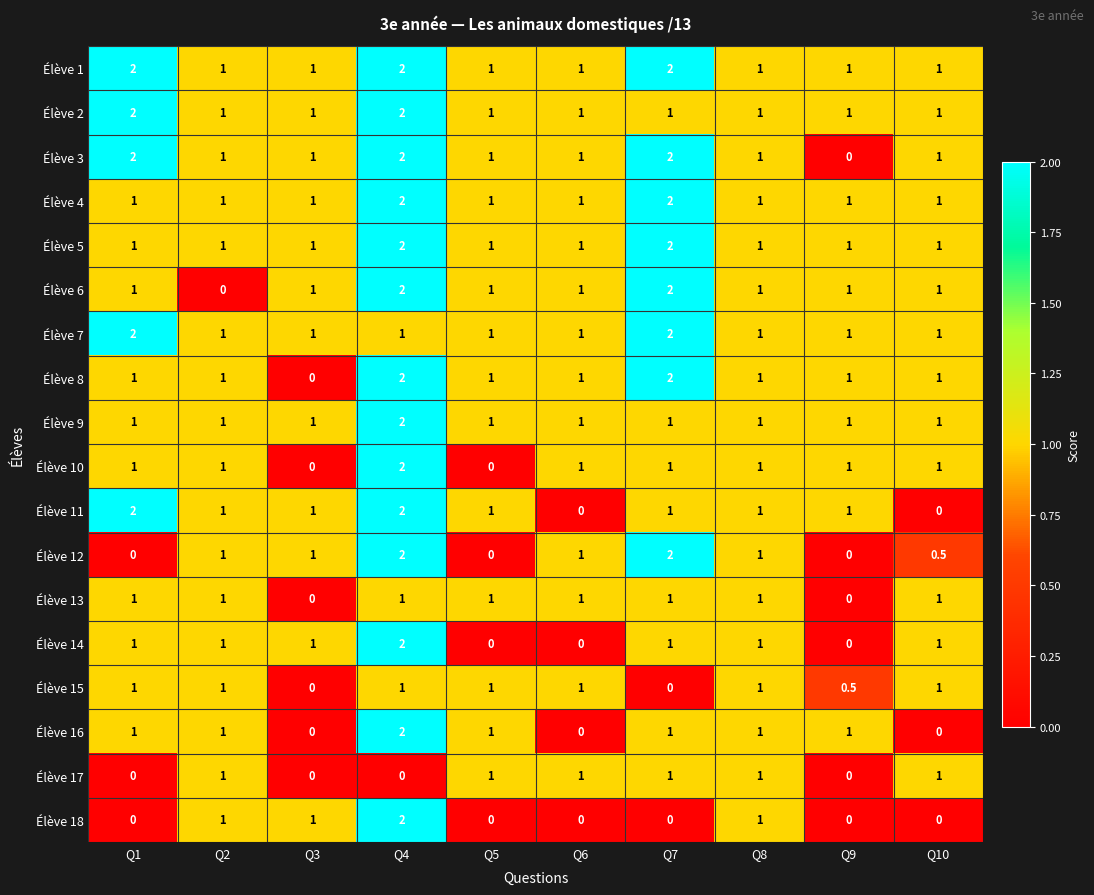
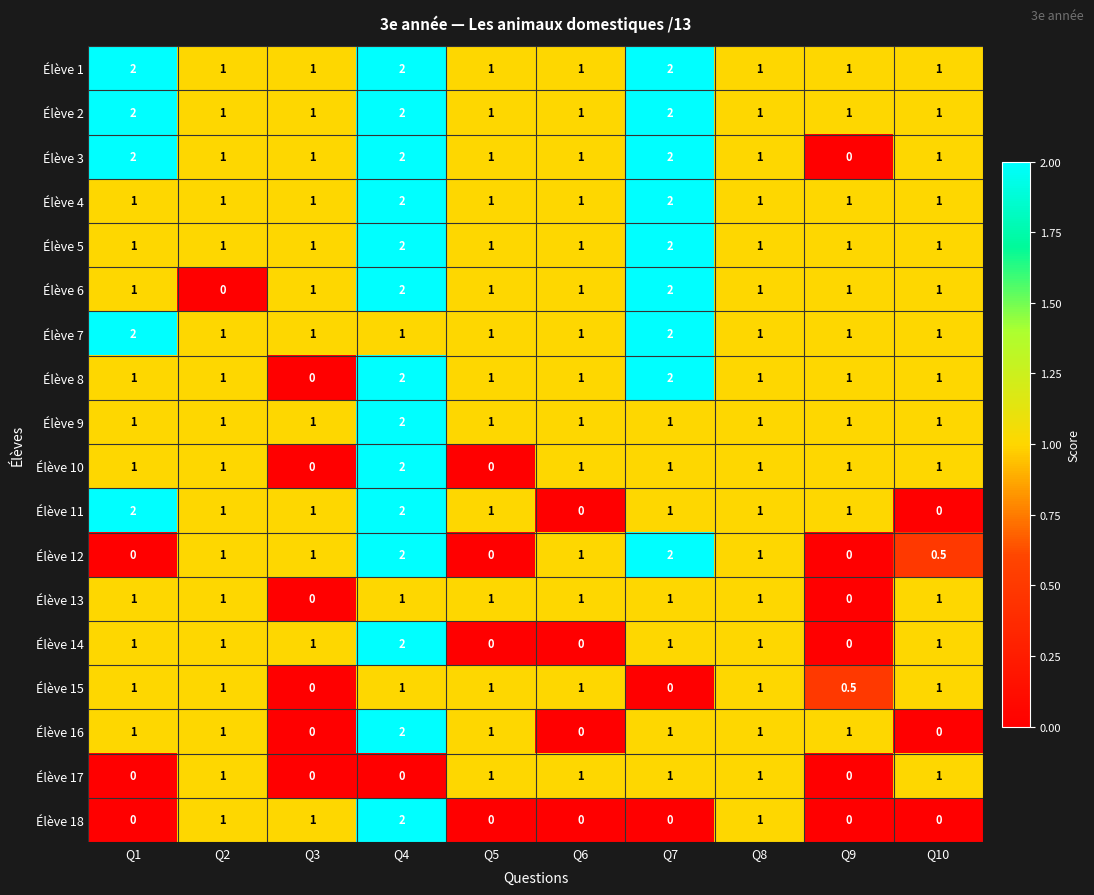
Élève 2, Q7: 1 -> 2
